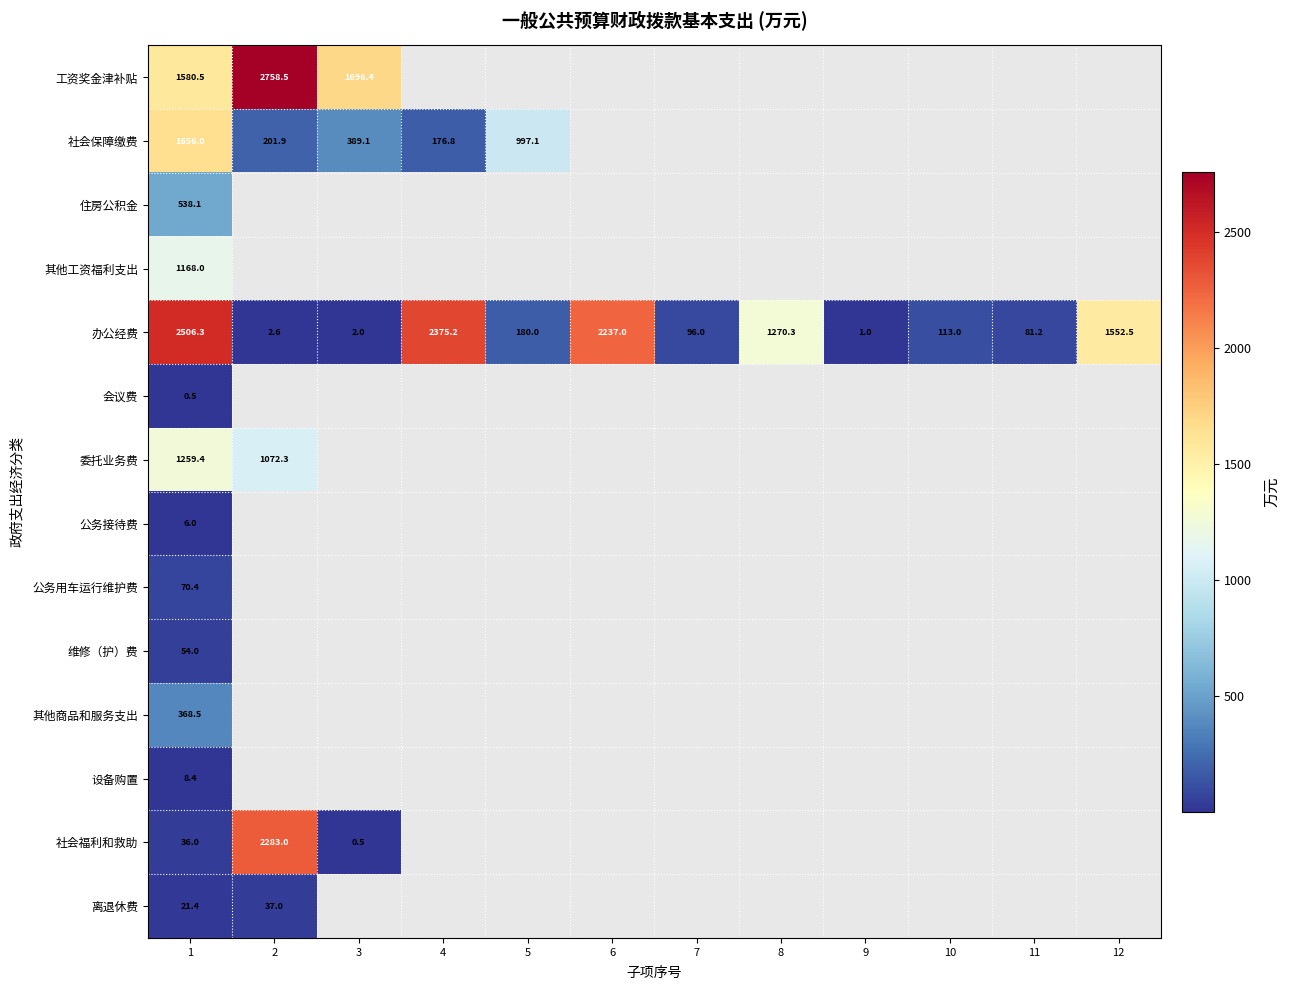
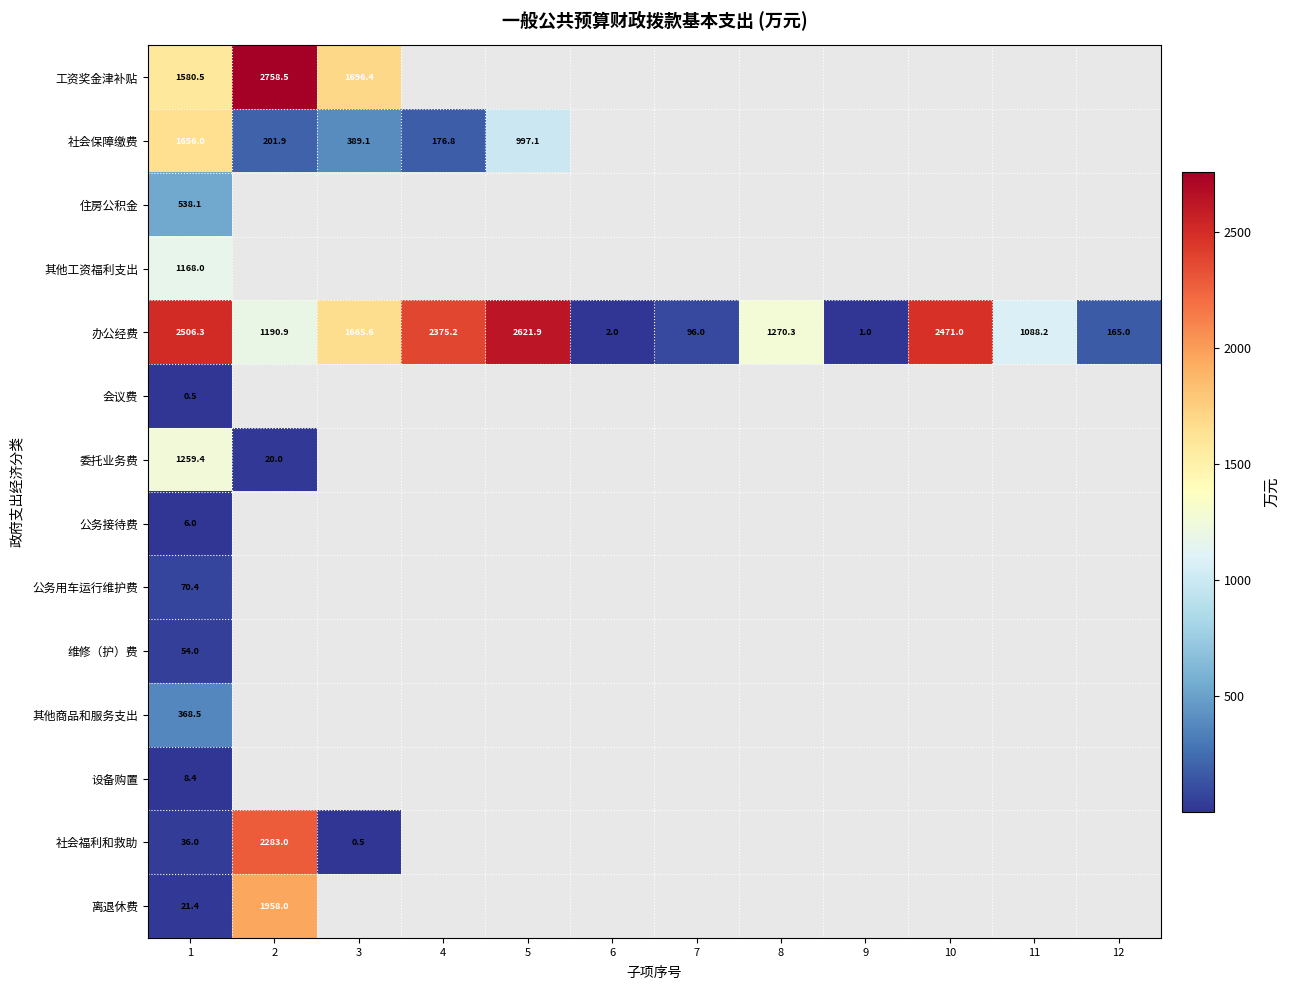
办公经费, 2: 2.6 -> 1190.9
办公经费, 3: 2.0 -> 1665.6
办公经费, 5: 180.0 -> 2621.9
办公经费, 6: 2237.0 -> 2.0
办公经费, 10: 113.0 -> 2471.0
办公经费, 11: 81.2 -> 1088.2
办公经费, 12: 1552.5 -> 165.0
委托业务费, 2: 1072.3 -> 20.0
离退休费, 2: 37.0 -> 1958.0
